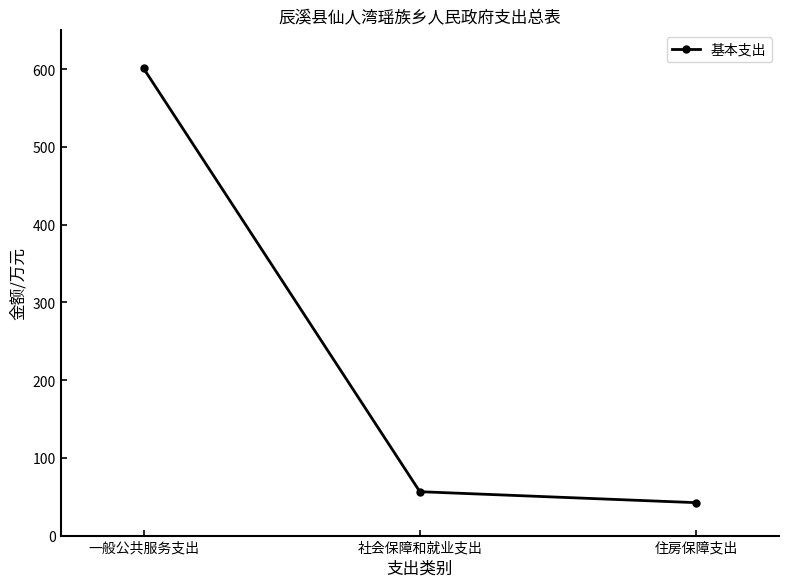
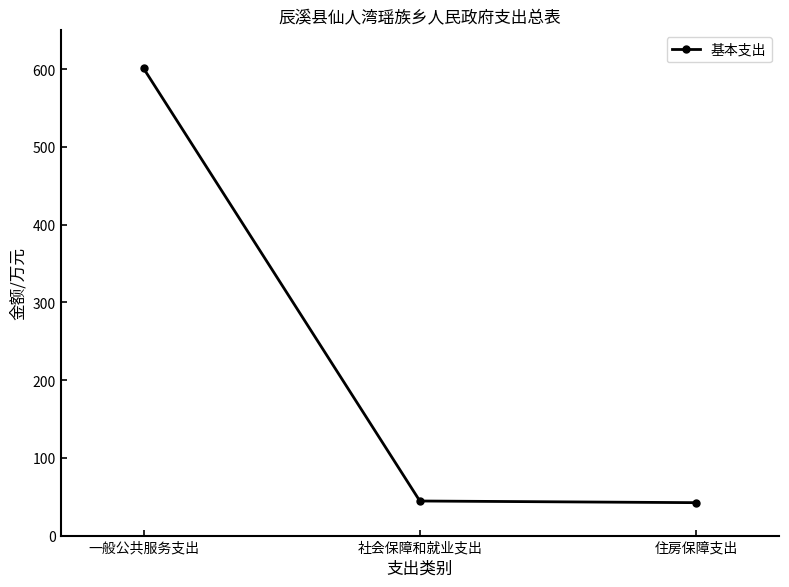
社会保障和就业支出: 60 -> 40
